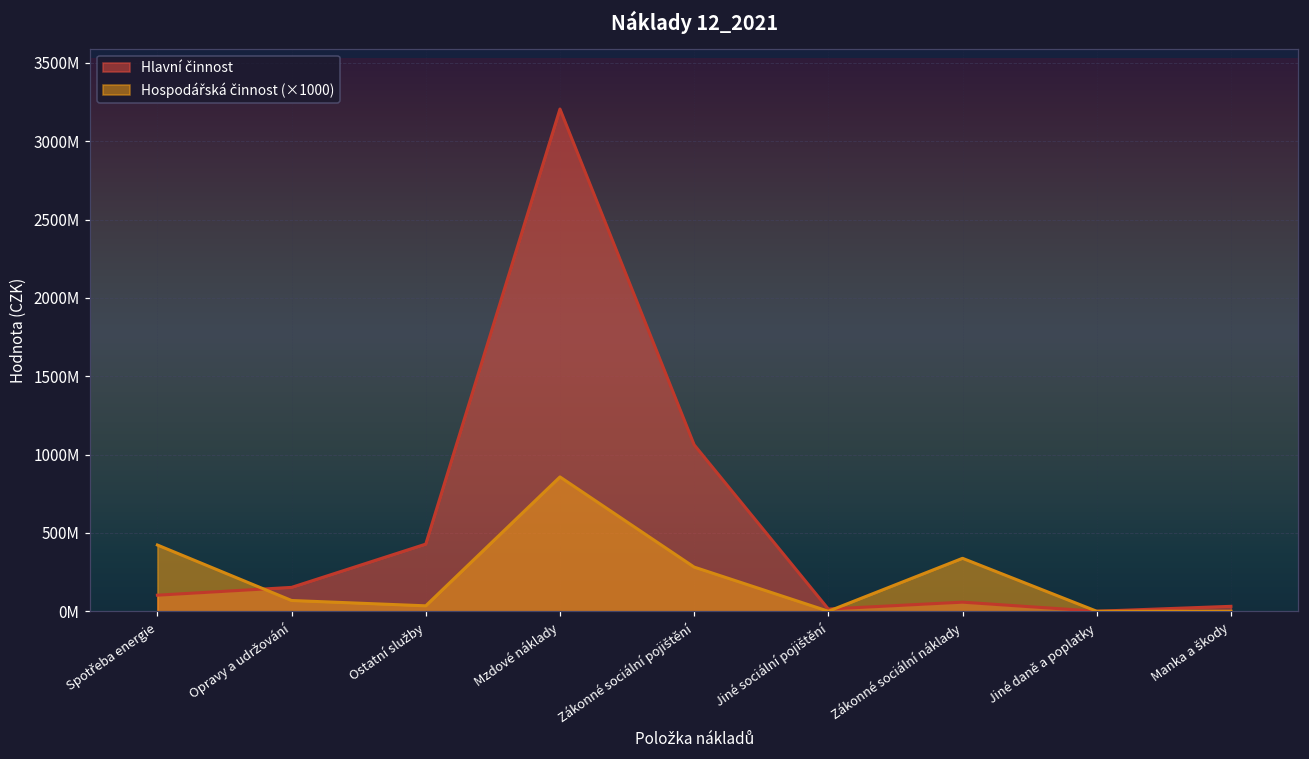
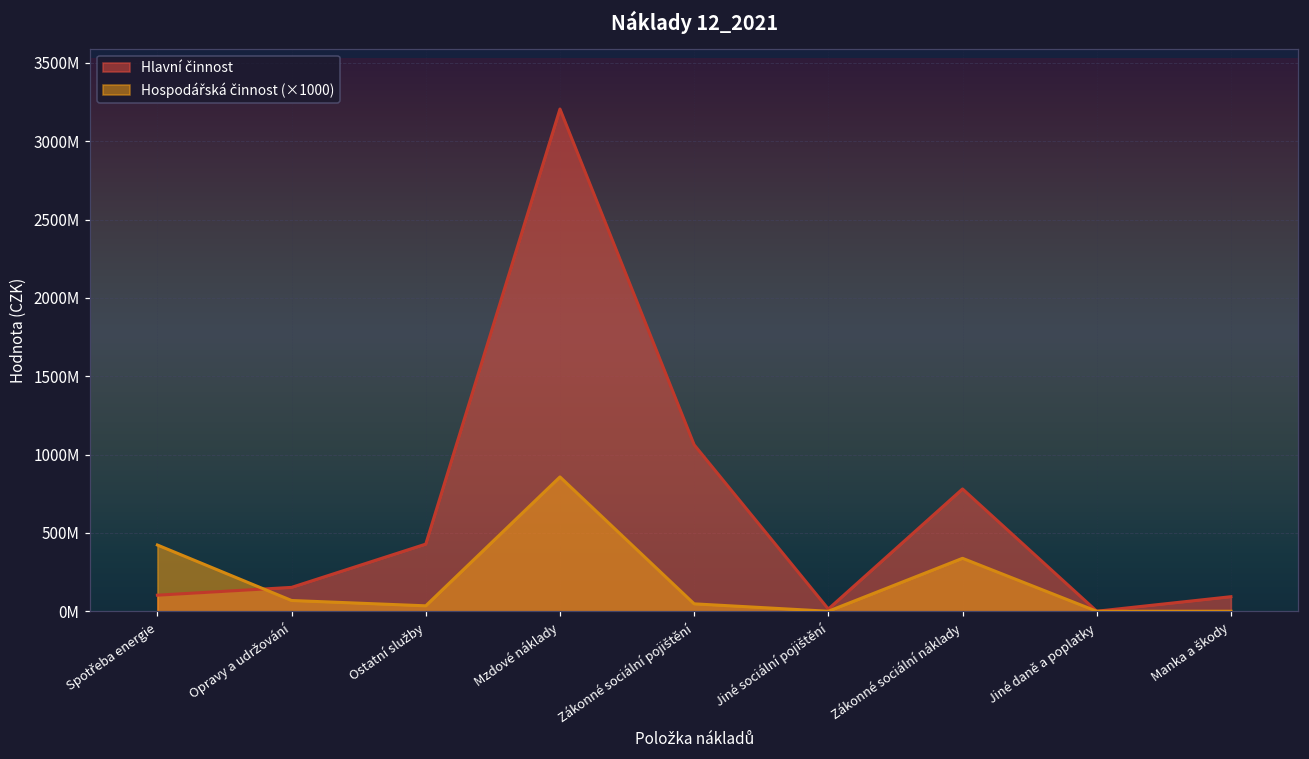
Hospodářská činnost (×1000), Zákonné sociální pojištění: 280000000 -> 50000000
Hlavní činnost, Zákonné sociální náklady: 60000000 -> 780000000
Hlavní činnost, Manka a škody: 30000000 -> 90000000
